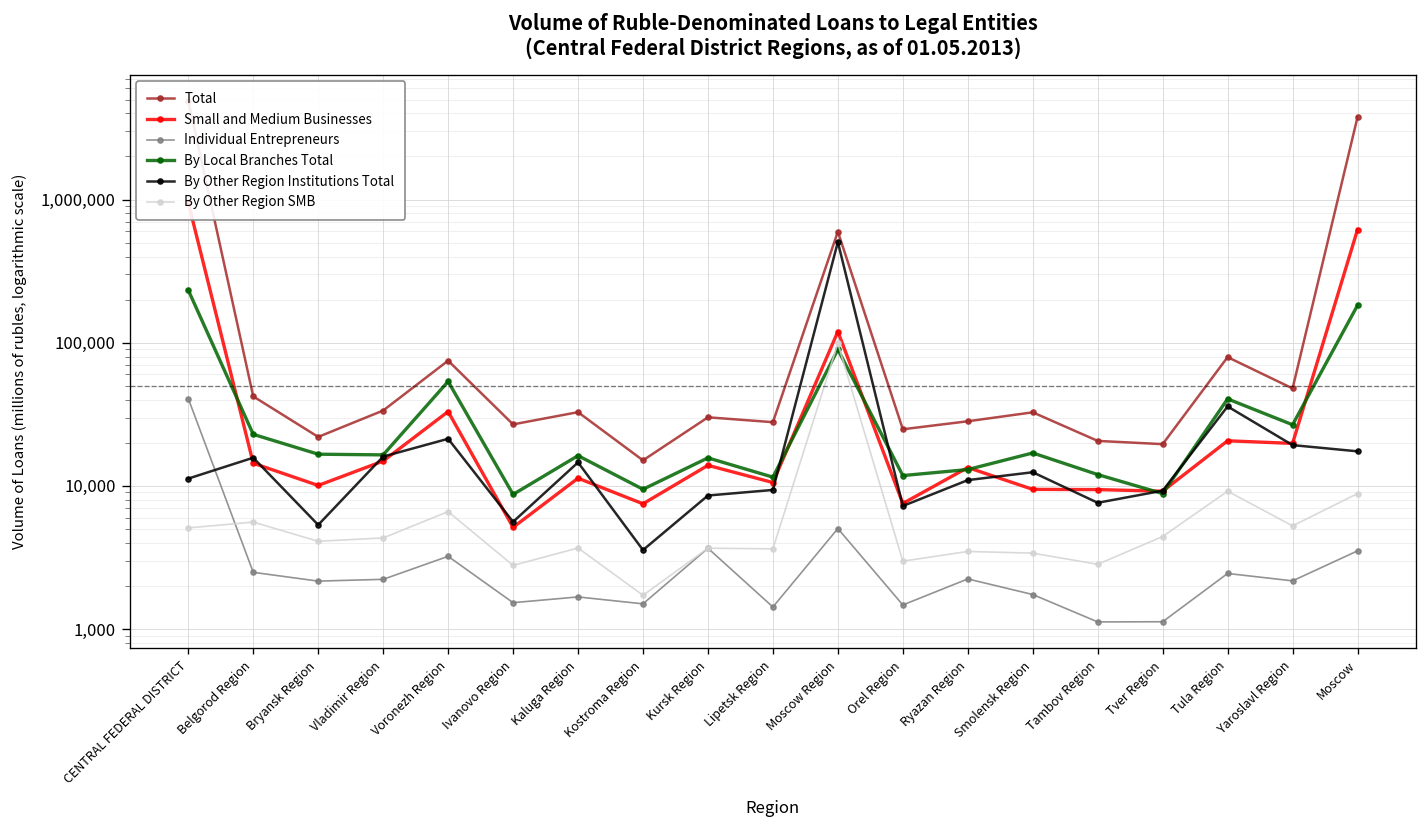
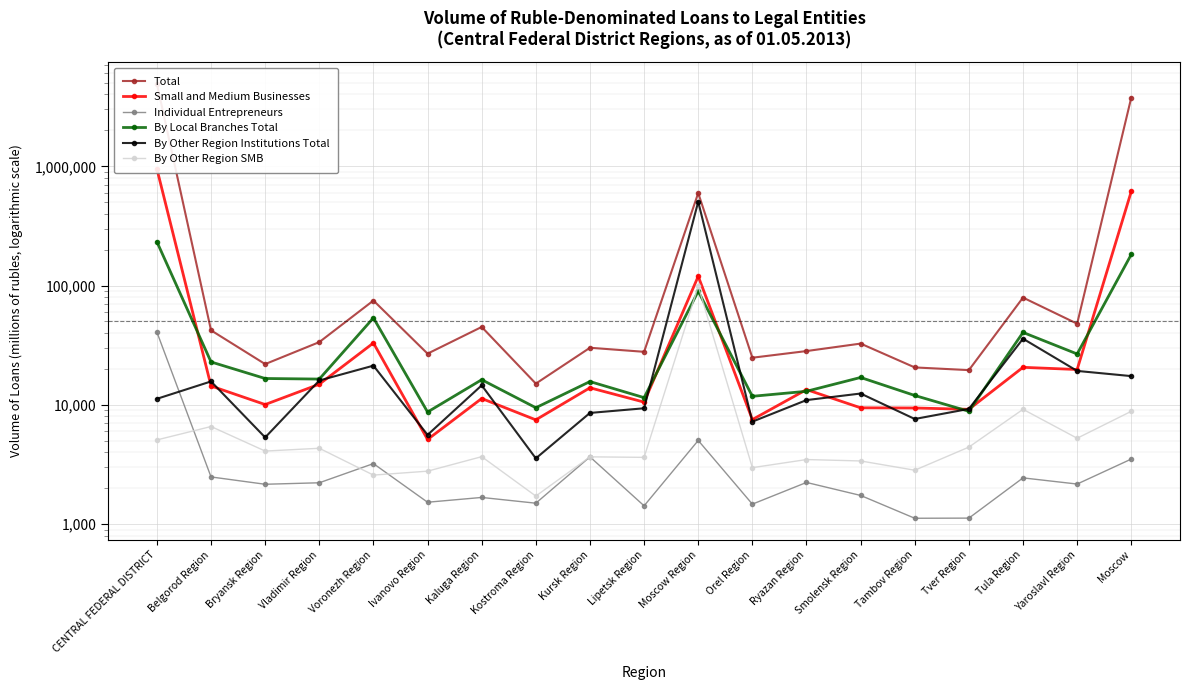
By Other Region SMB, Belgorod Region: 6,000 -> 7,000
By Other Region SMB, Voronezh Region: 7,000 -> 2,600
Total, Kaluga Region: 33,000 -> 45,000
